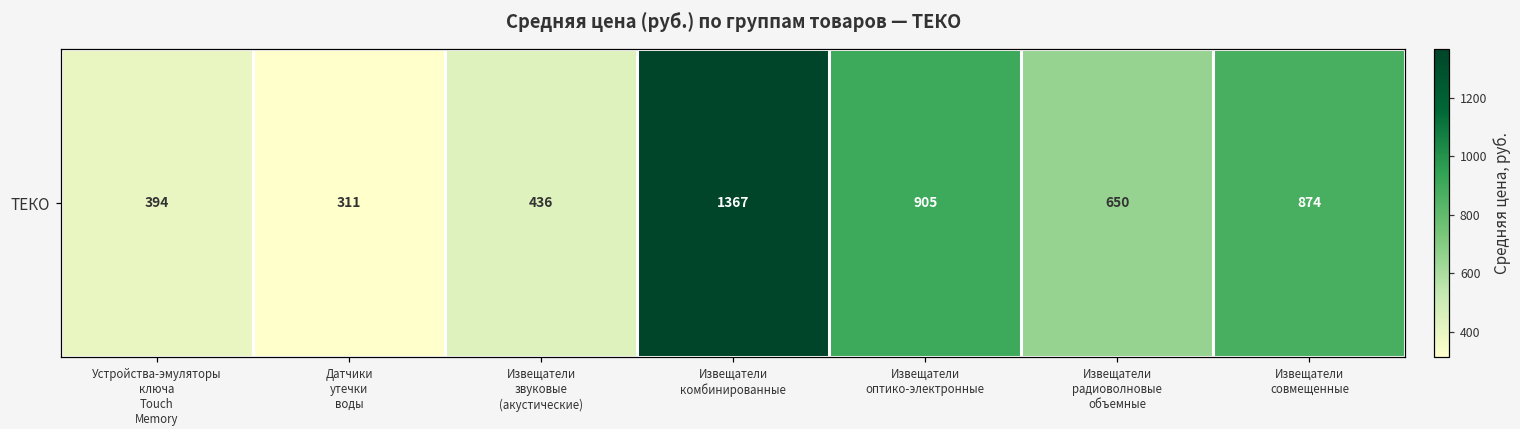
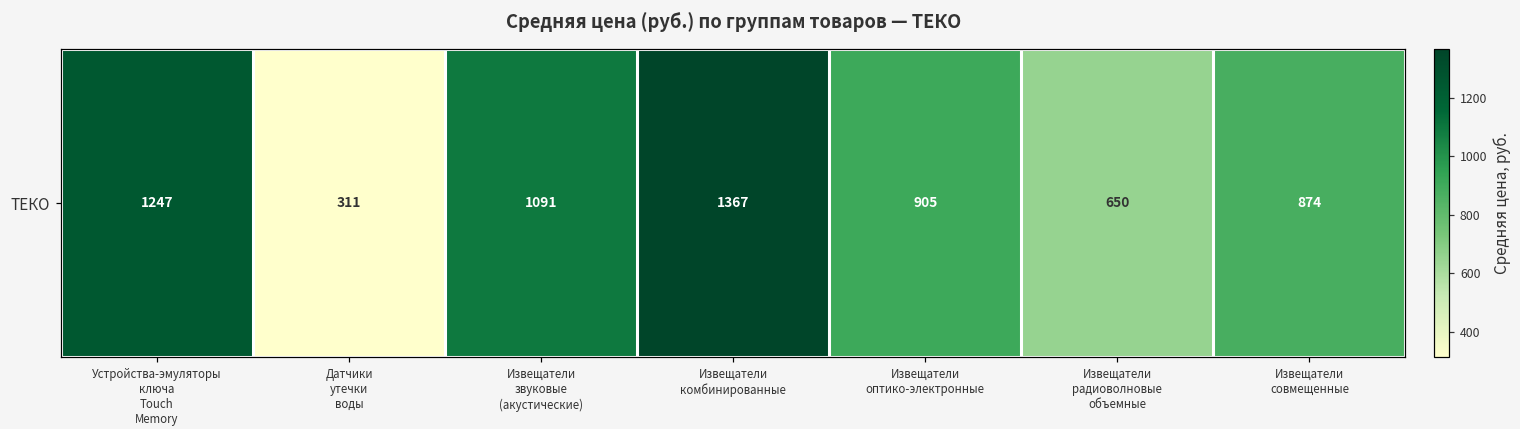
ТЕКО, Устройства-эмуляторы ключа Touch Memory: 394 -> 1247
ТЕКО, Извещатели звуковые (акустические): 436 -> 1091
